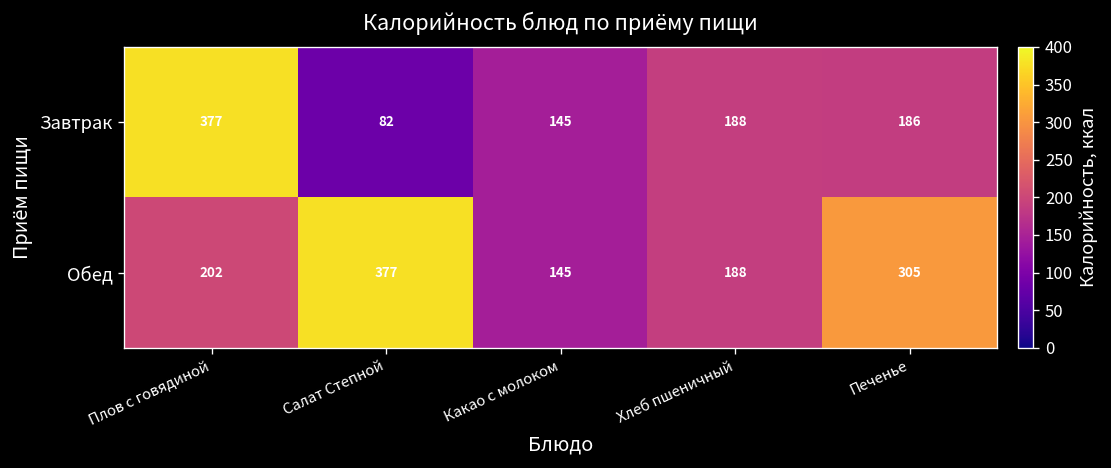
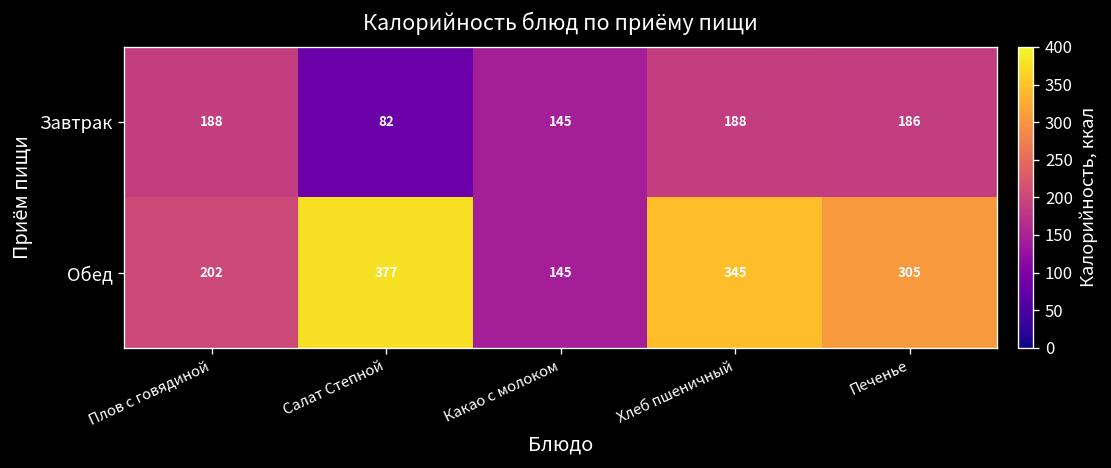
Завтрак, Плов с говядиной: 377 -> 188
Обед, Хлеб пшеничный: 188 -> 345
